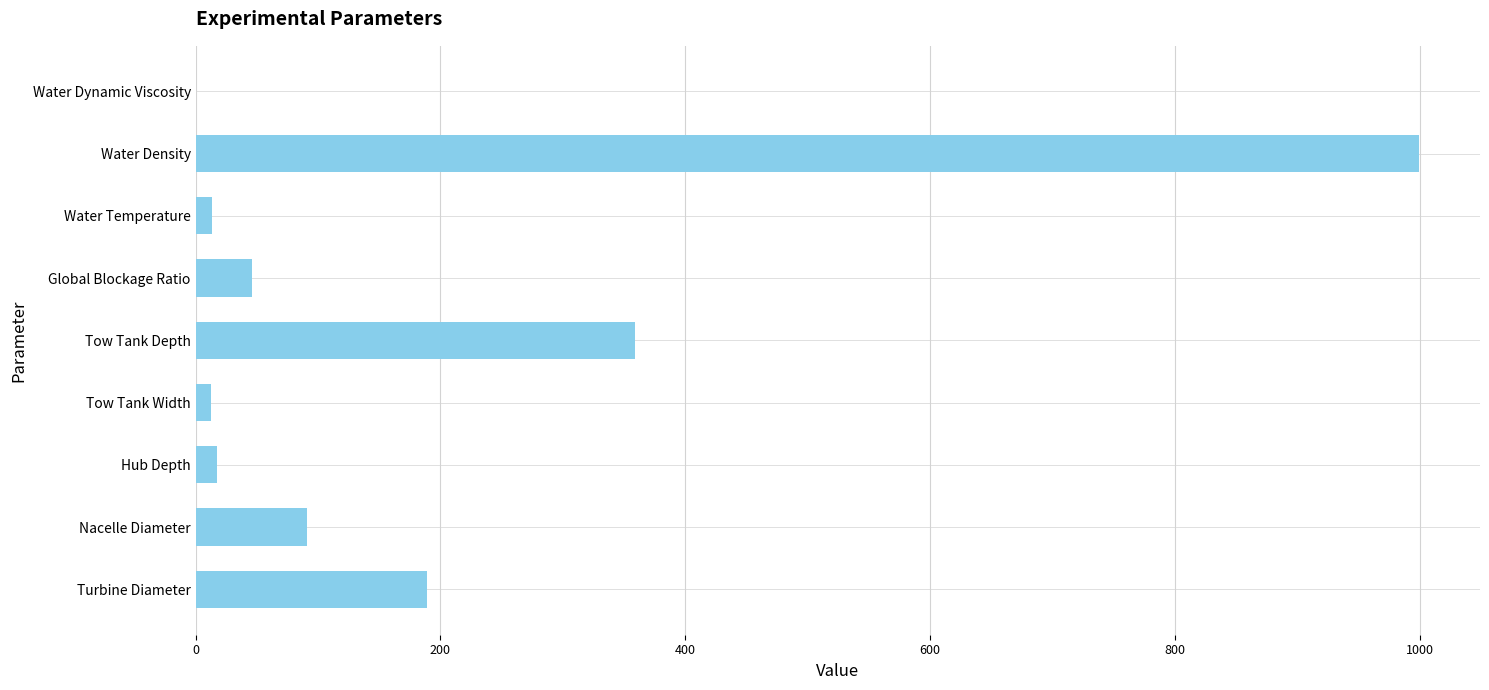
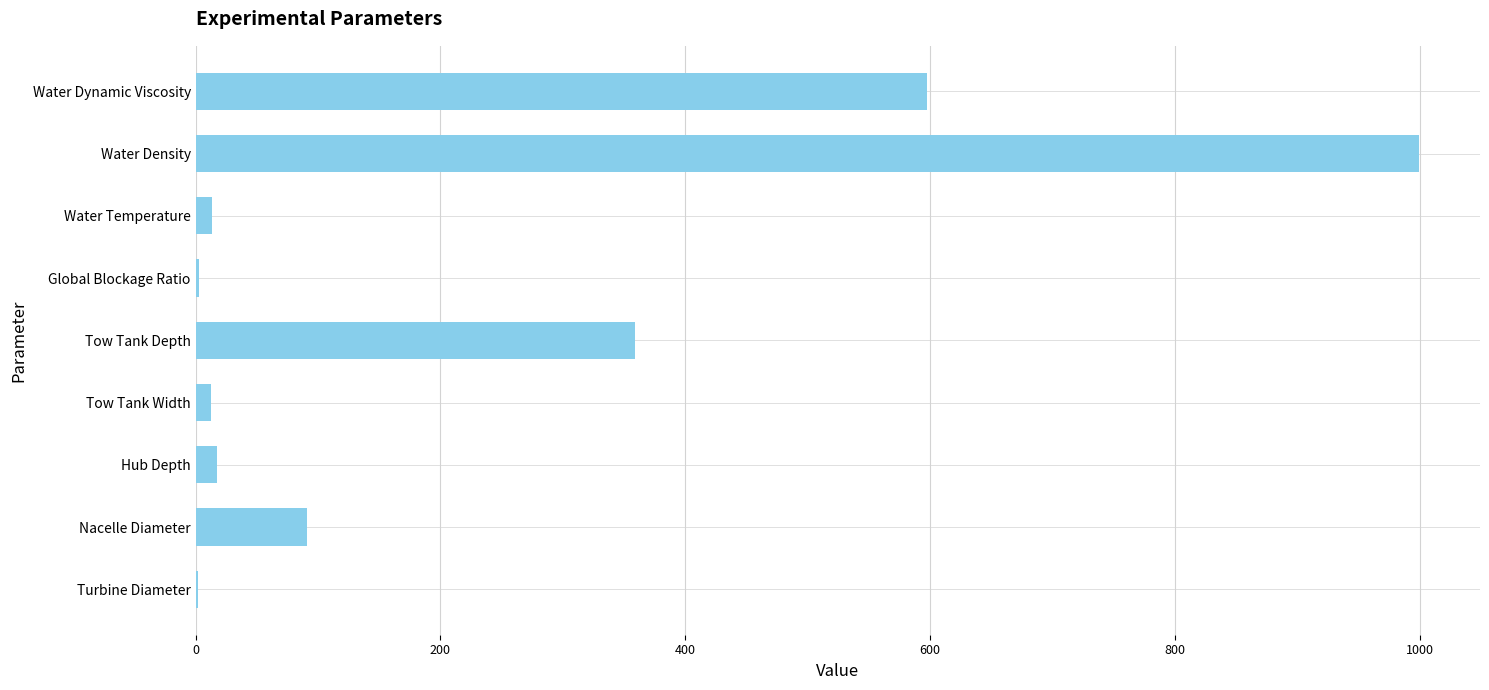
Water Dynamic Viscosity: 0 -> 598
Global Blockage Ratio: 46 -> 3
Turbine Diameter: 189 -> 2
